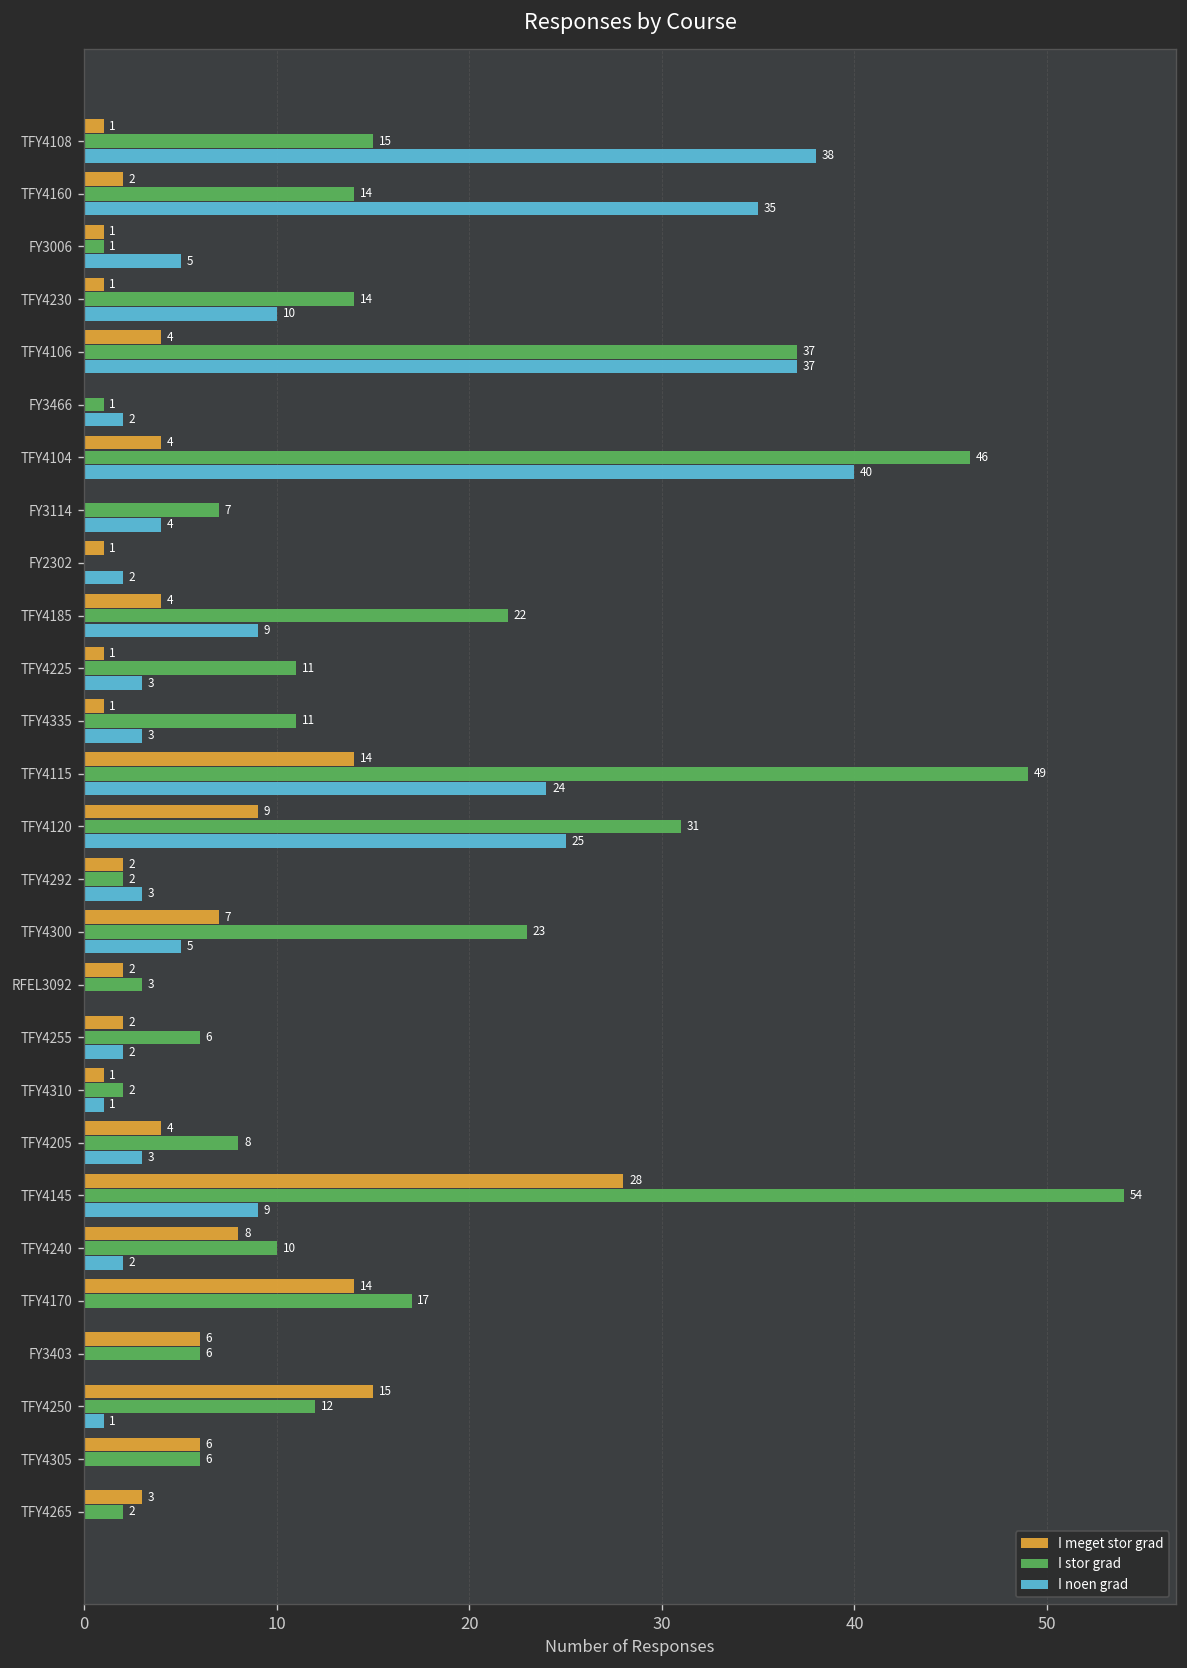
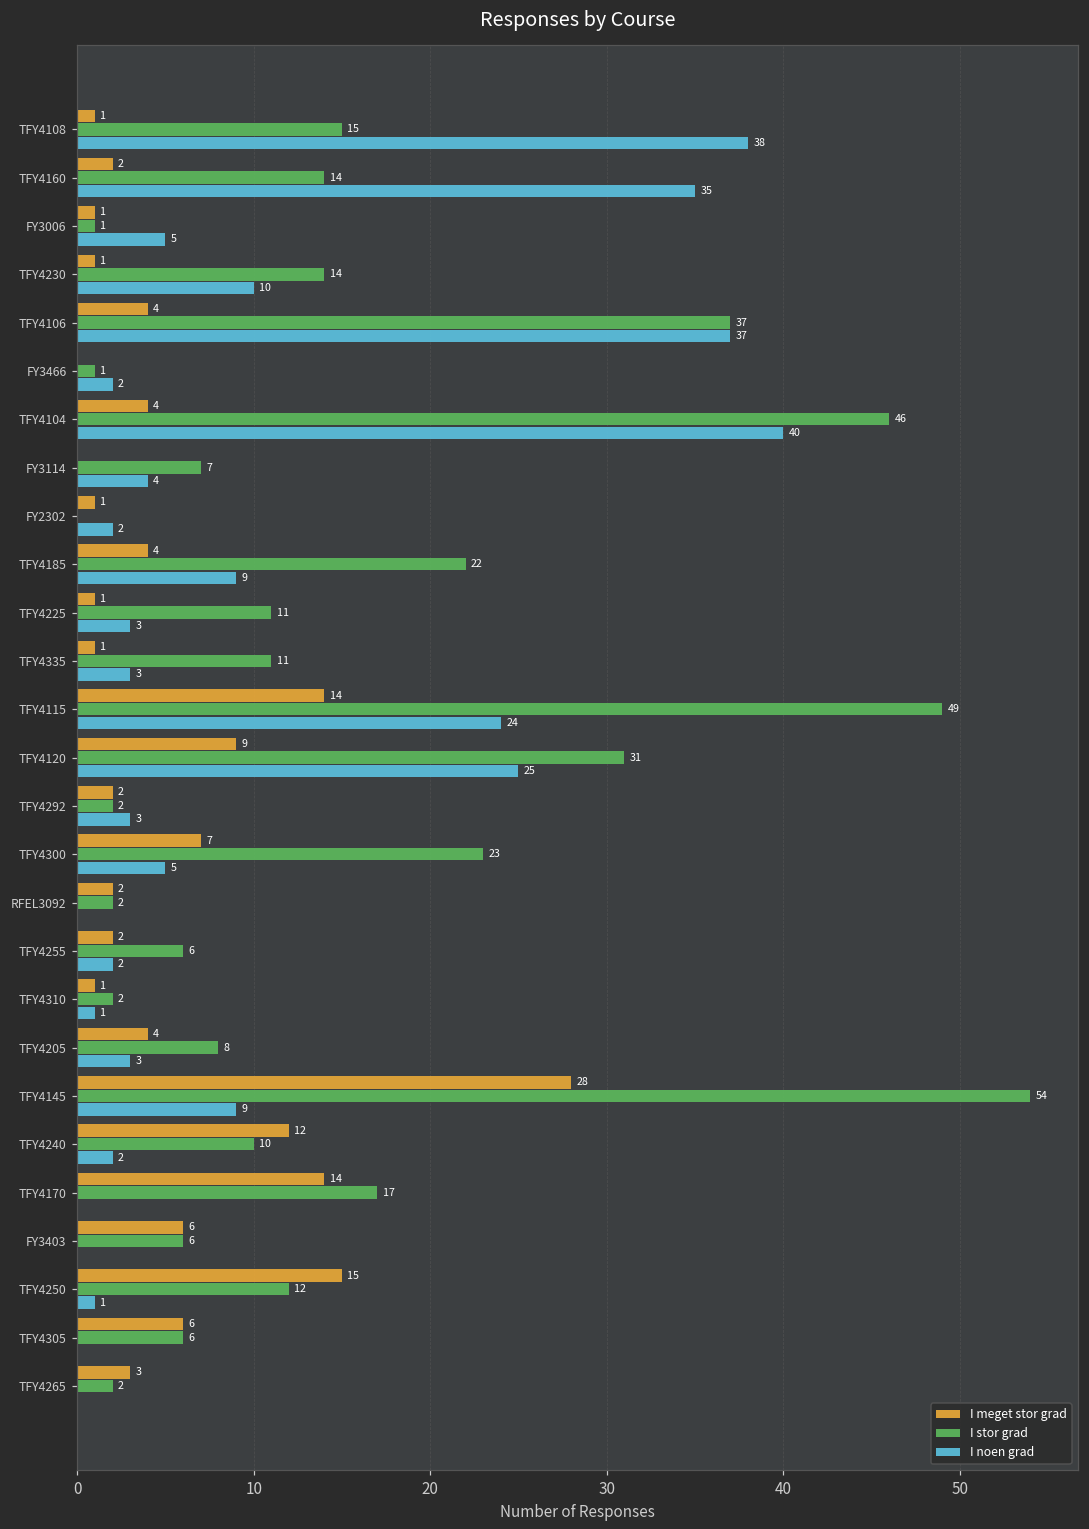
I stor grad, RFEL3092: 3 -> 2
I meget stor grad, TFY4240: 8 -> 12
